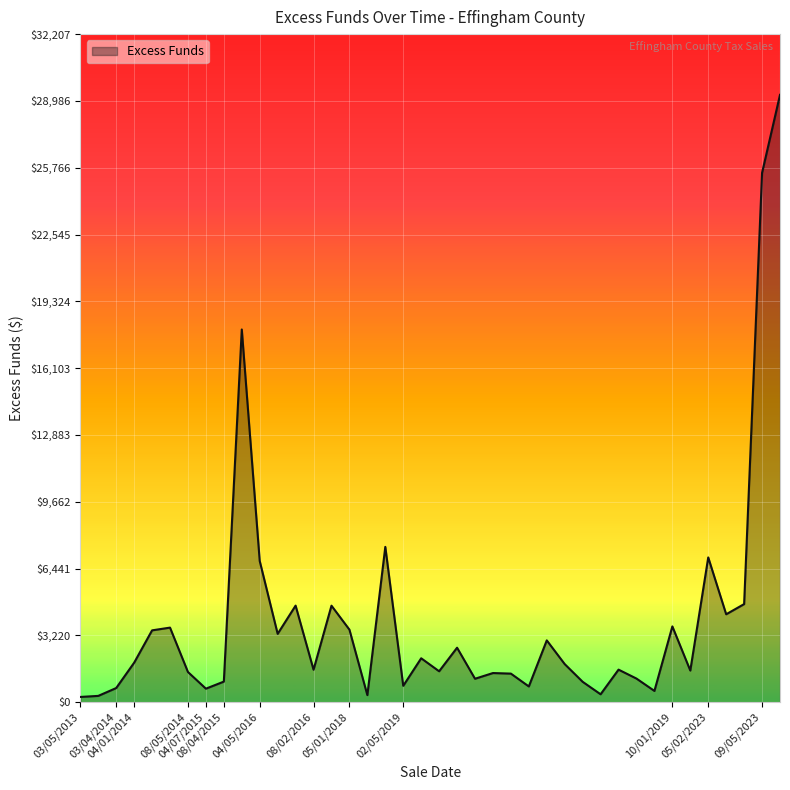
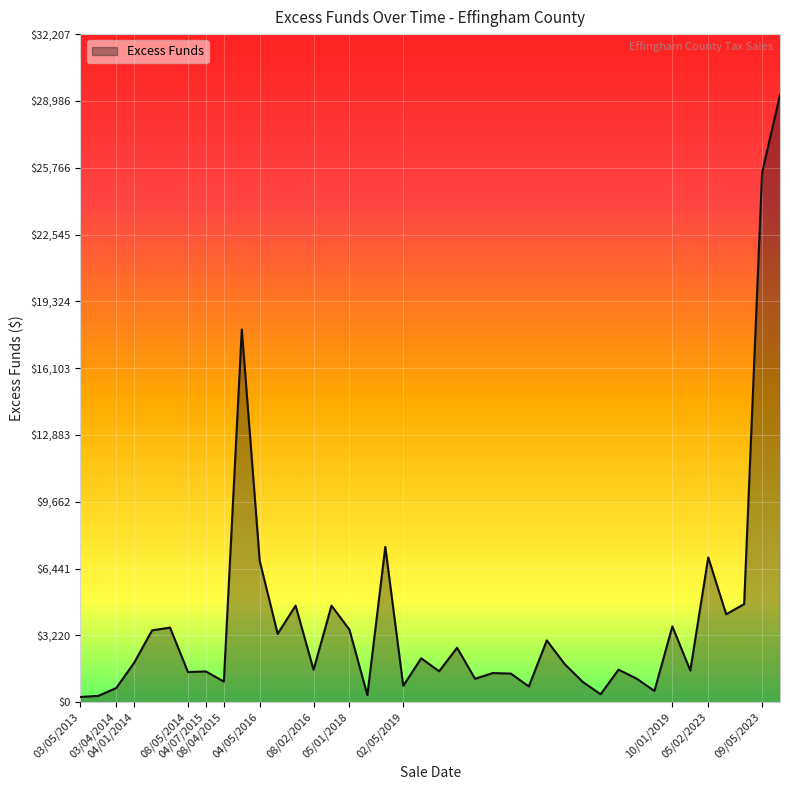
04/07/2015: $700 -> $1,500
